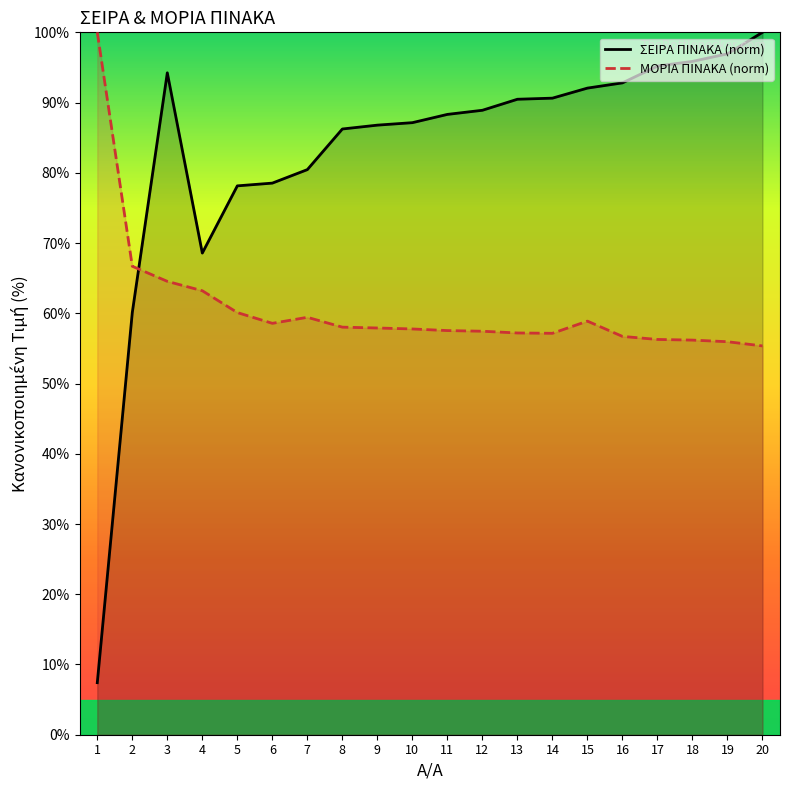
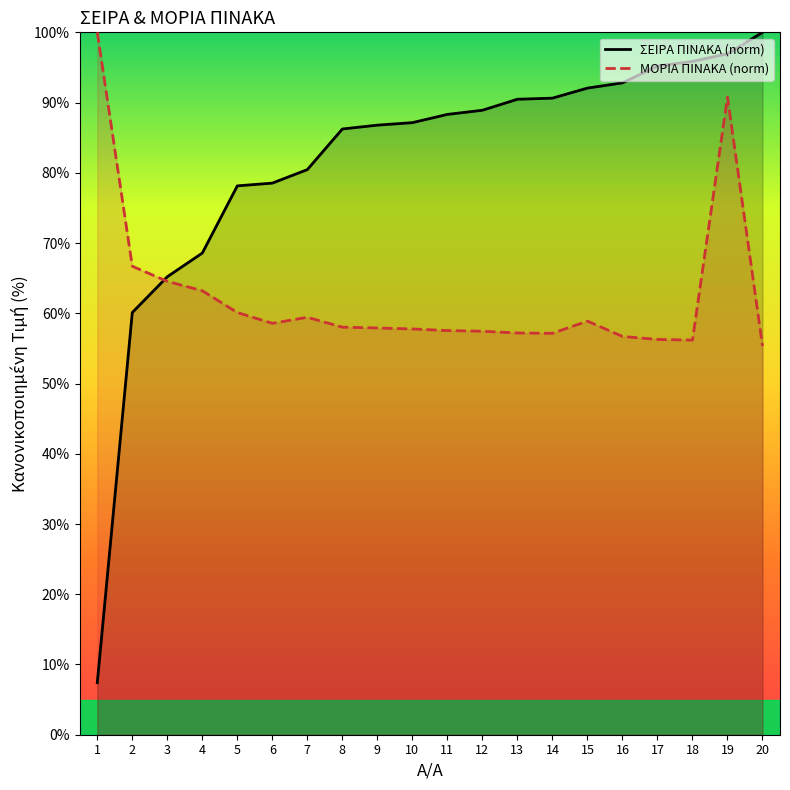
ΣΕΙΡΑ ΠΙΝΑΚΑ (norm), 3: 94% -> 65%
ΜΟΡΙΑ ΠΙΝΑΚΑ (norm), 19: 56% -> 91%
